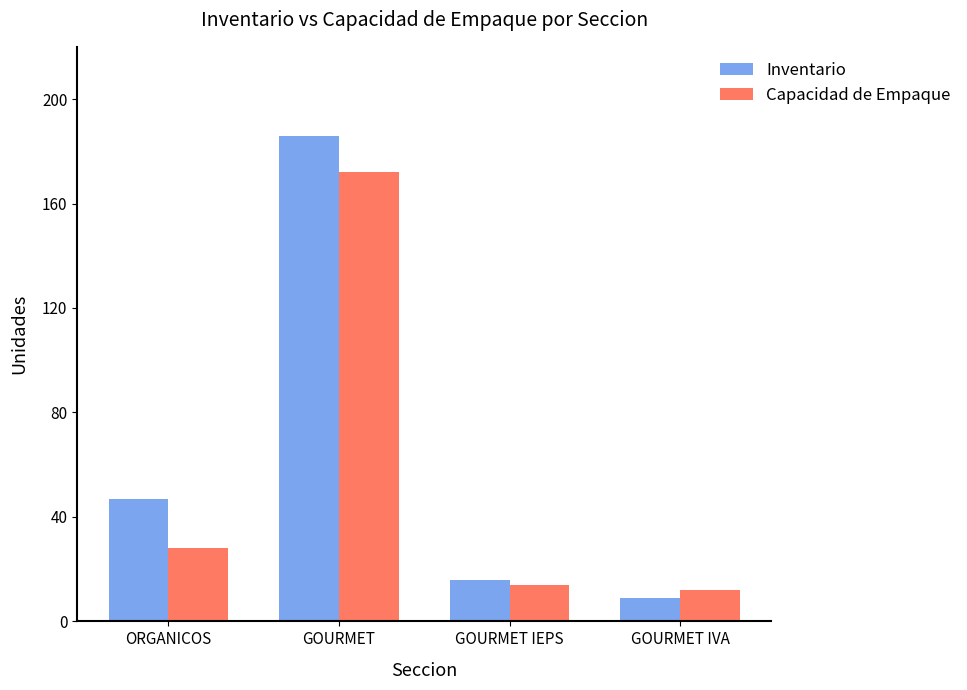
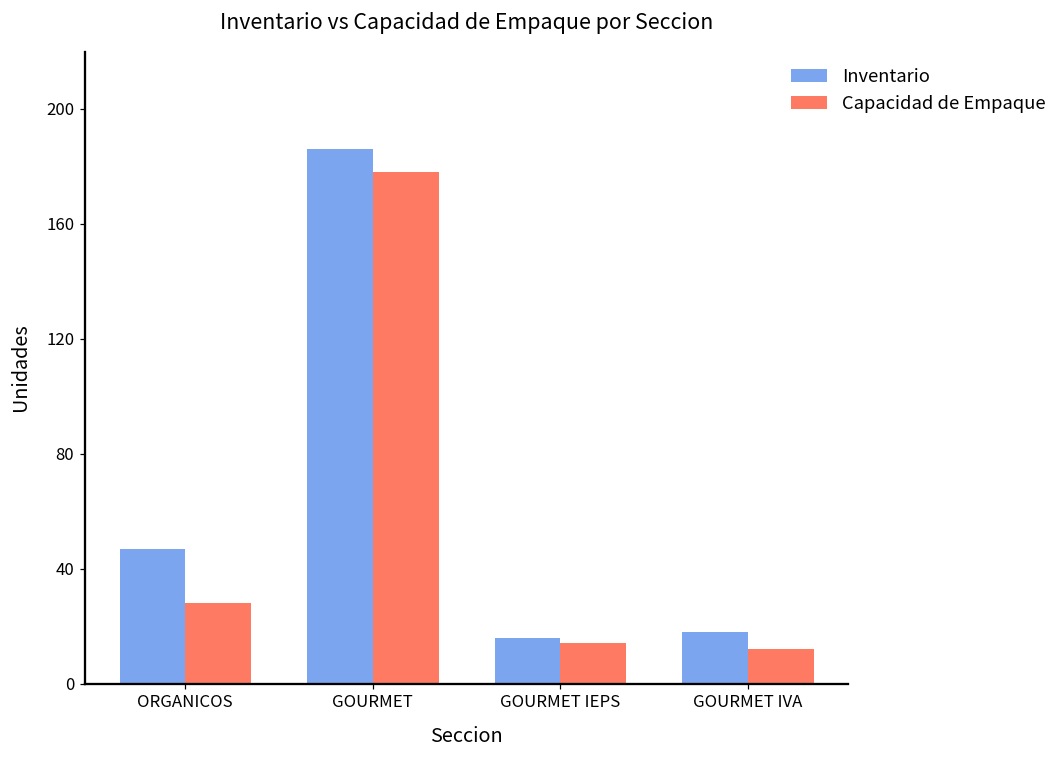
Capacidad de Empaque, GOURMET: 172 -> 178
Inventario, GOURMET IVA: 9 -> 18
